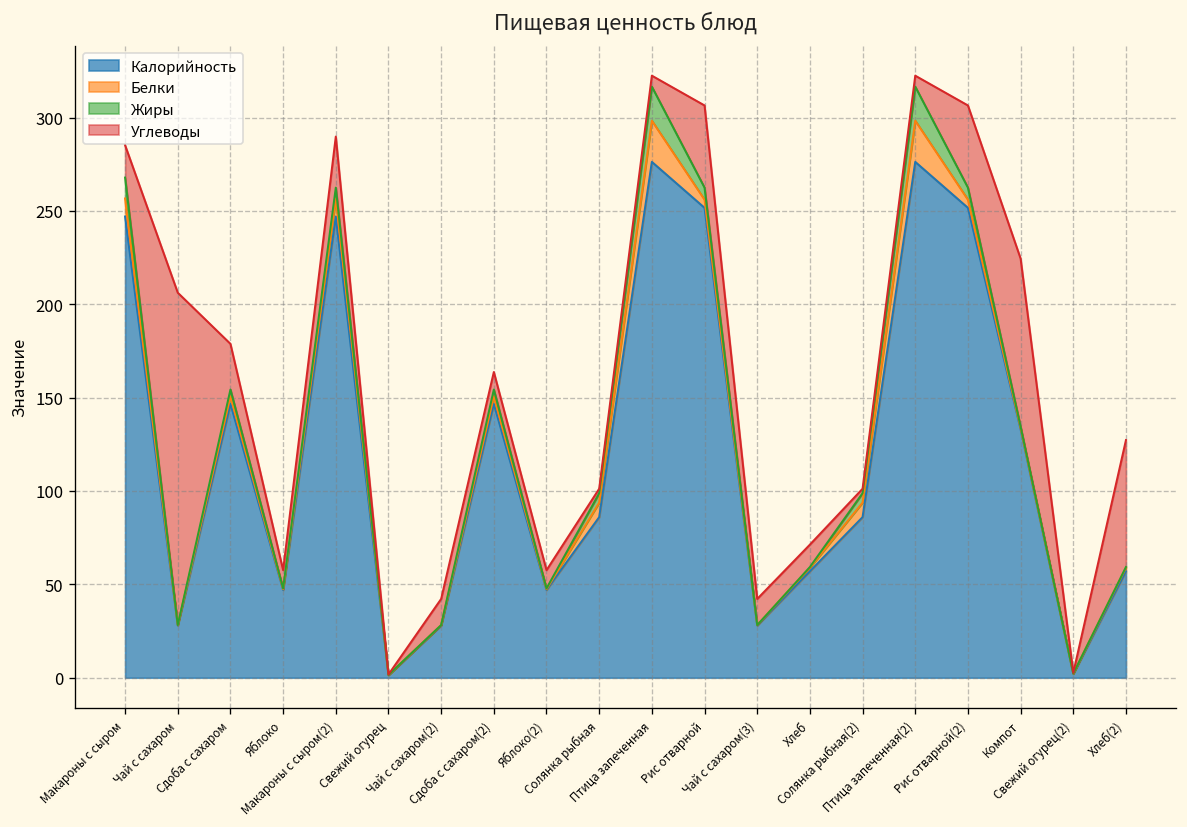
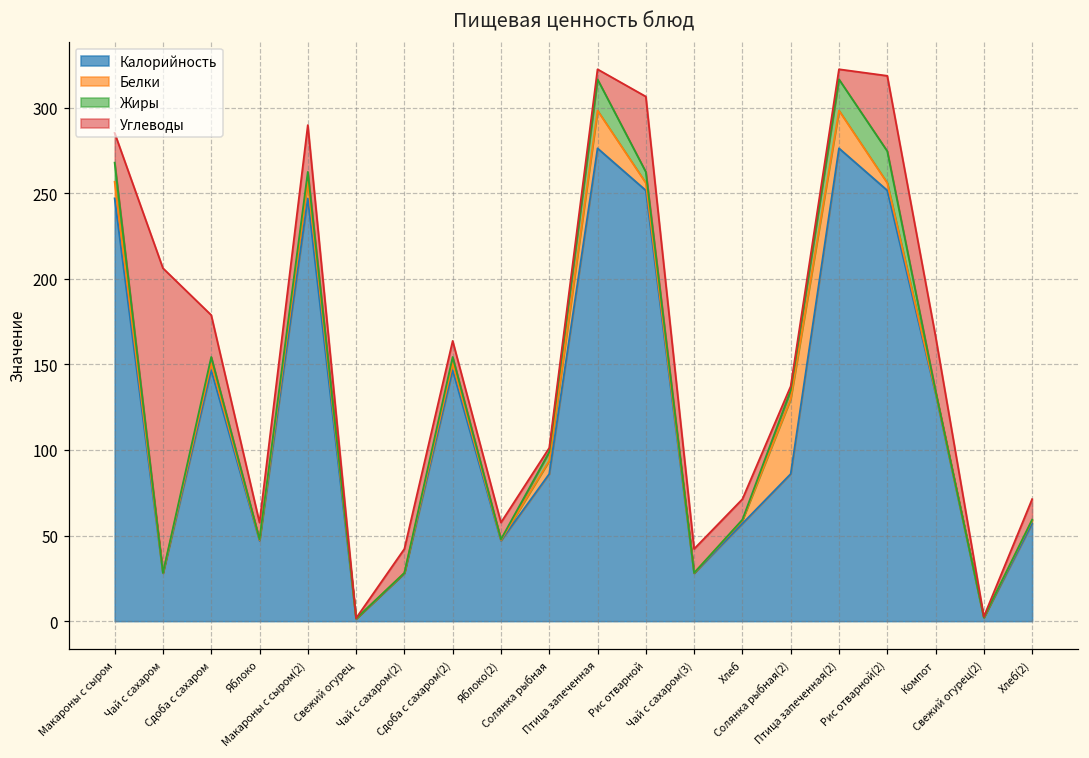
Белки, Солянка рыбная(2): 8 -> 44
Жиры, Рис отварной(2): 6 -> 19
Углеводы, Компот: 90 -> 32
Углеводы, Хлеб(2): 68 -> 12
